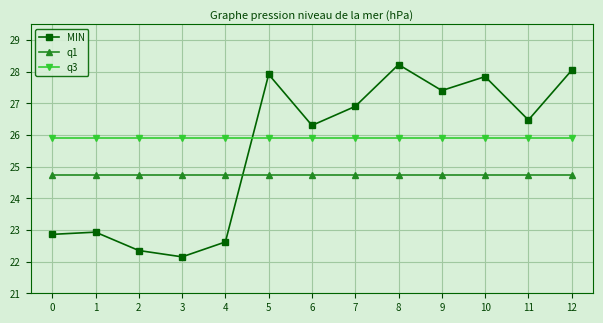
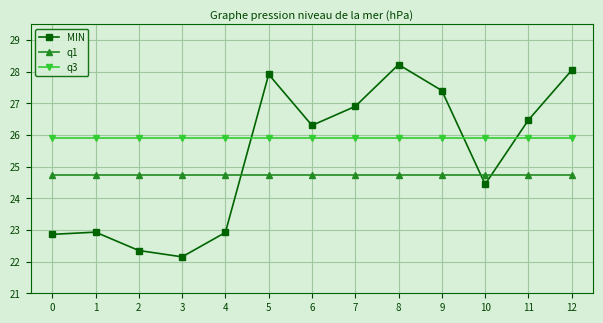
MIN, 4: 22.6 -> 22.9
MIN, 10: 27.8 -> 24.4
